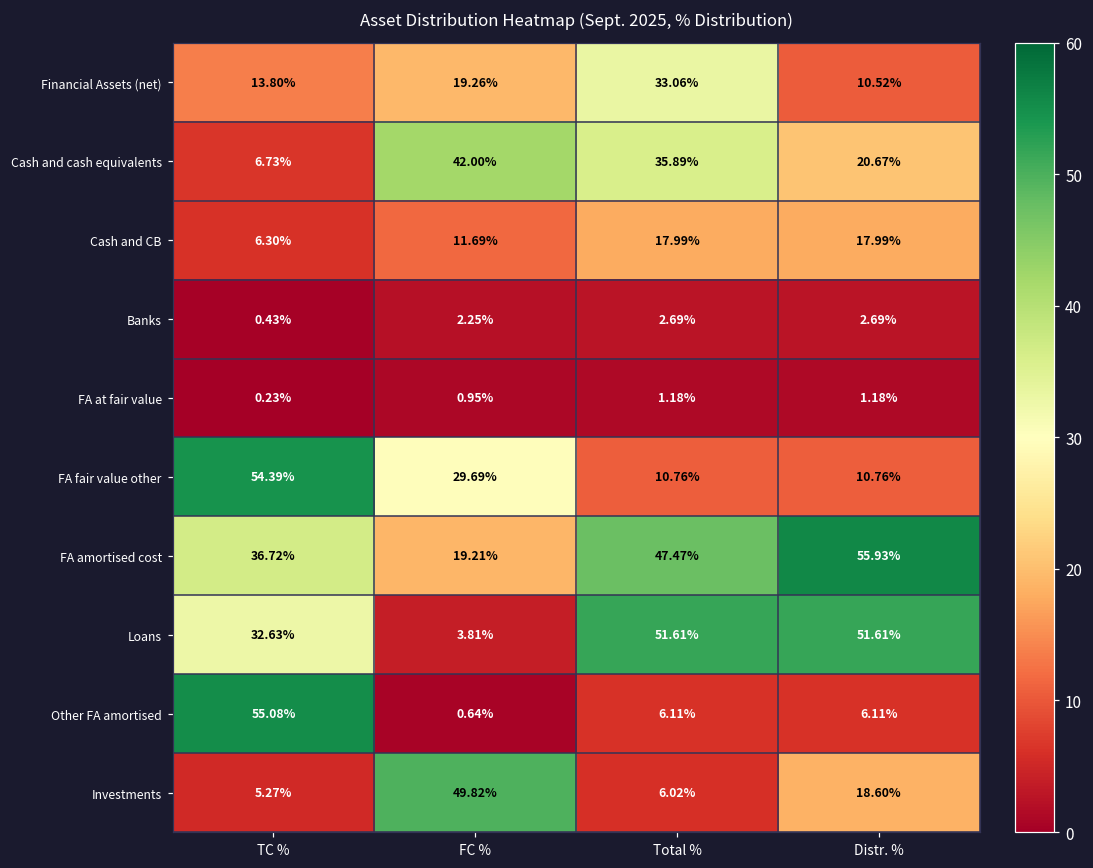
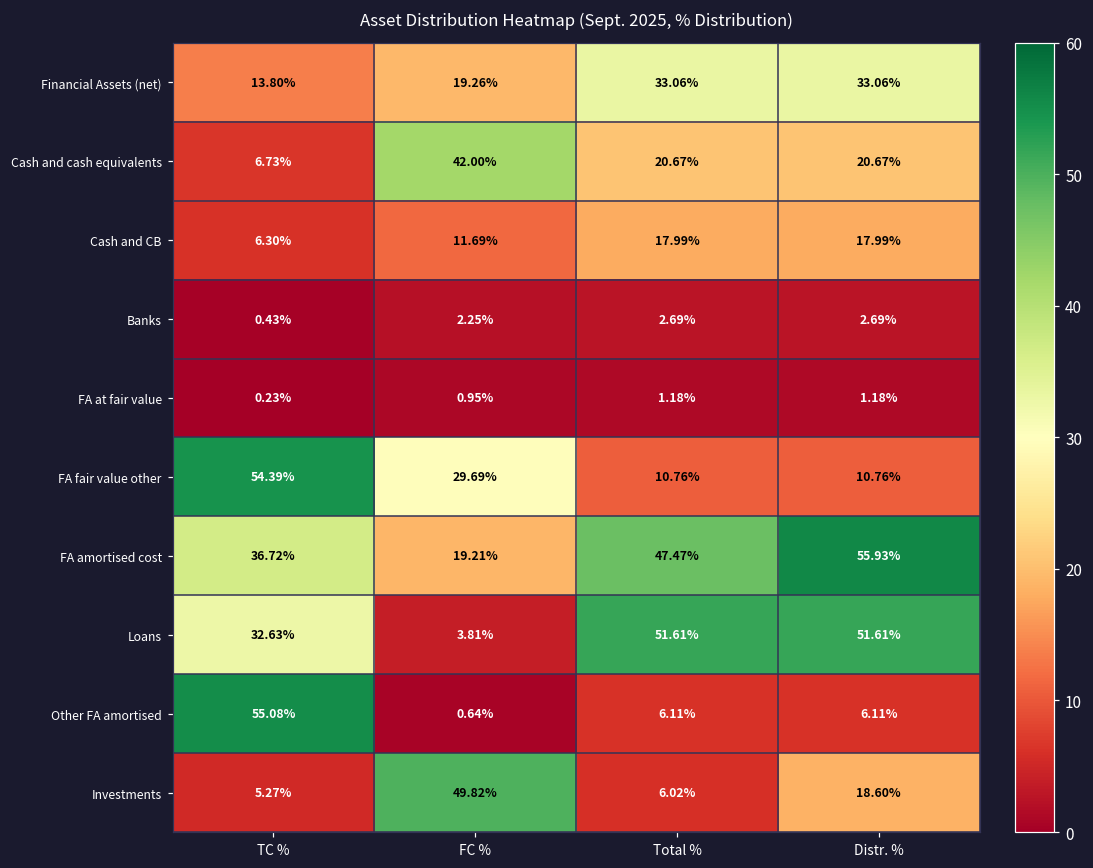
Financial Assets (net), Distr. %: 10.52% -> 33.06%
Cash and cash equivalents, Total %: 35.89% -> 20.67%
